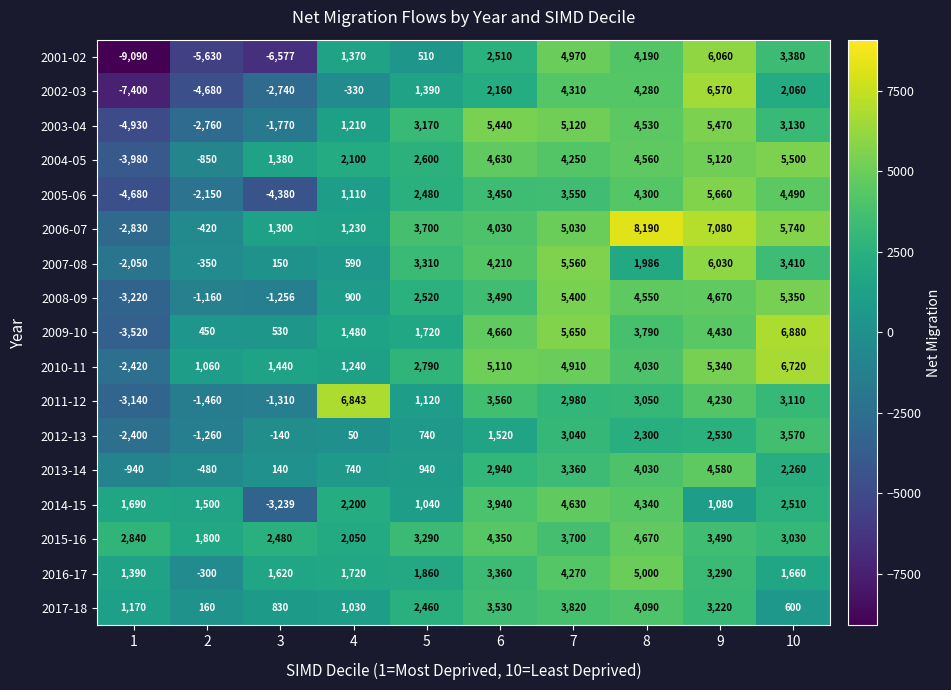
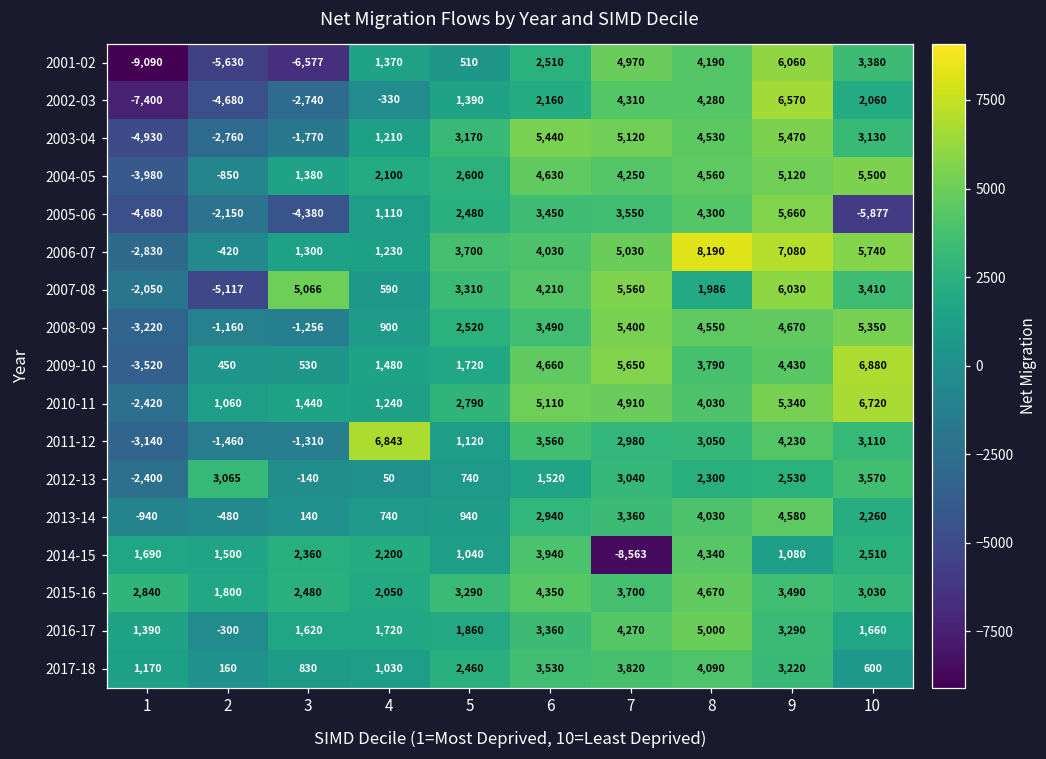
2005-06, 10: 4,490 -> -5,877
2007-08, 2: -350 -> -5,117
2007-08, 3: 150 -> 5,066
2012-13, 2: -1,260 -> 3,065
2014-15, 3: -3,239 -> 2,360
2014-15, 7: 4,630 -> -8,563
